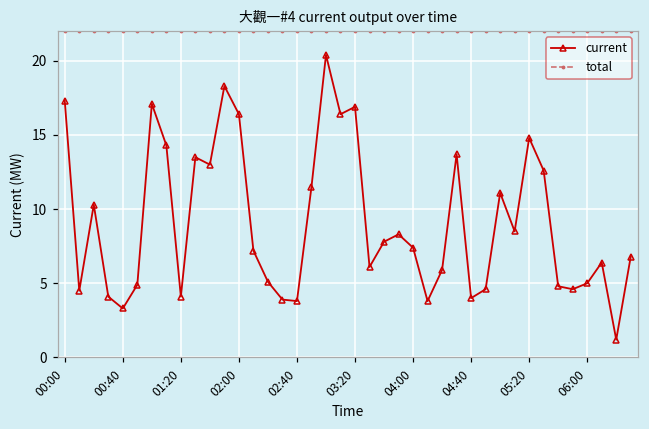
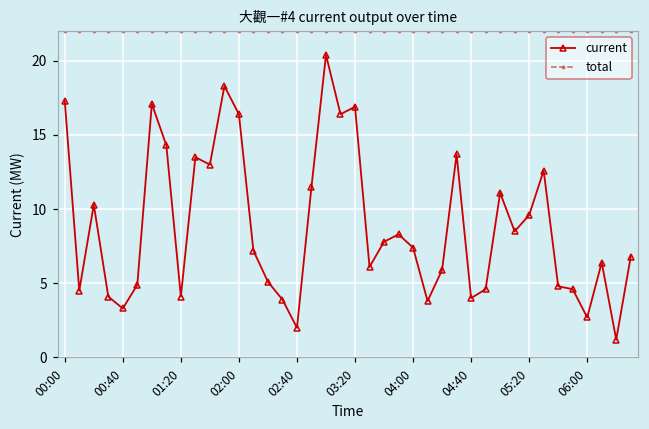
current, 02:40: 3.8 -> 2.0
current, 05:20: 14.8 -> 9.6
current, 06:00: 5.0 -> 2.7
